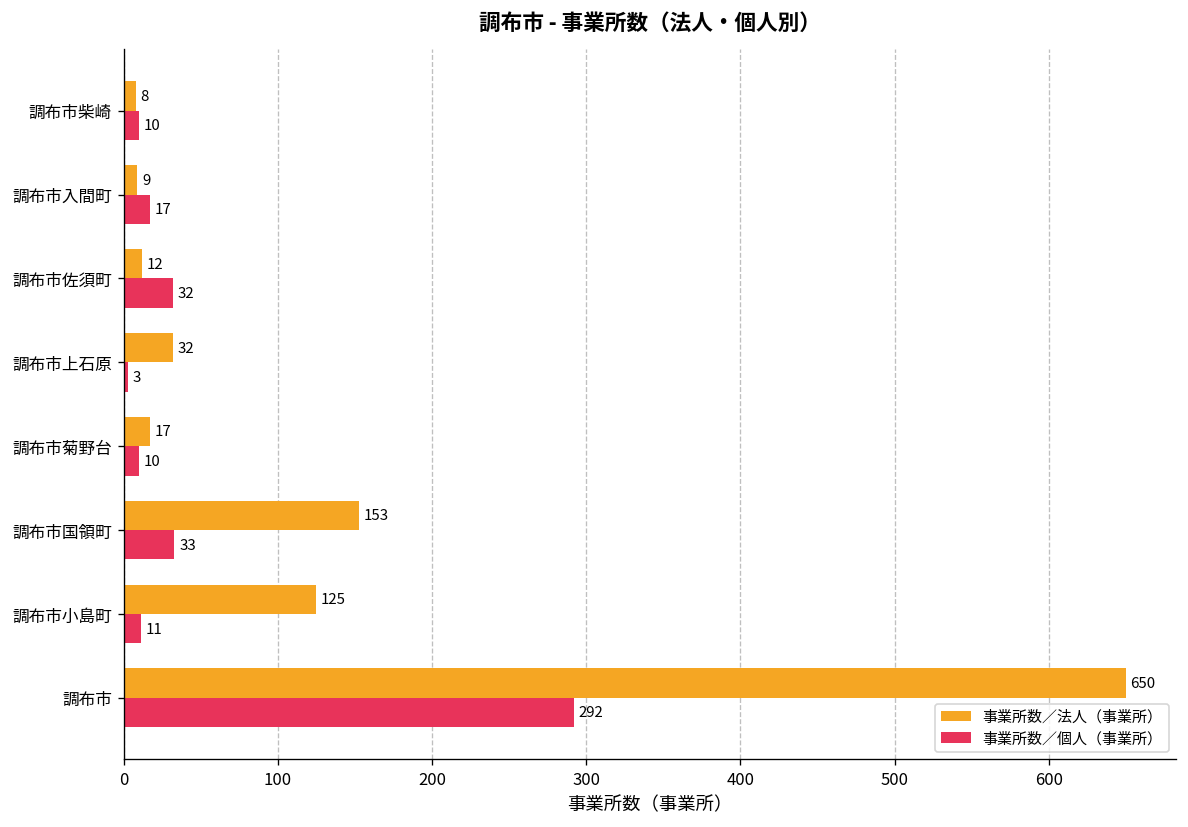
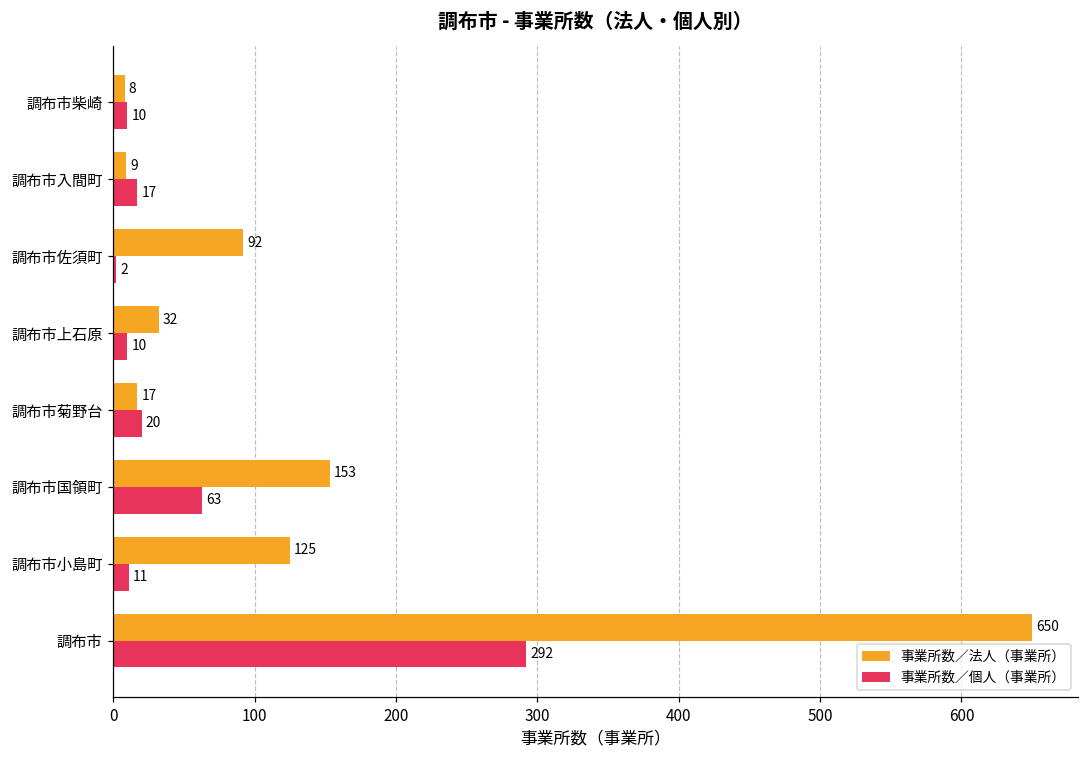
事業所数／法人（事業所）, 調布市佐須町: 12 -> 92
事業所数／個人（事業所）, 調布市佐須町: 32 -> 2
事業所数／個人（事業所）, 調布市上石原: 3 -> 10
事業所数／個人（事業所）, 調布市菊野台: 10 -> 20
事業所数／個人（事業所）, 調布市国領町: 33 -> 63
